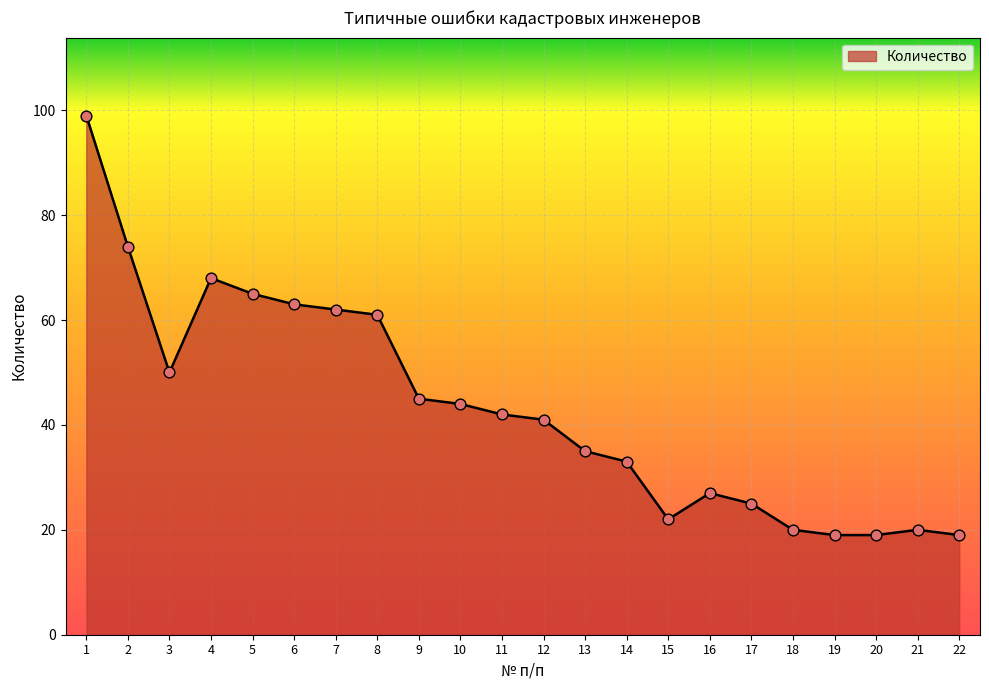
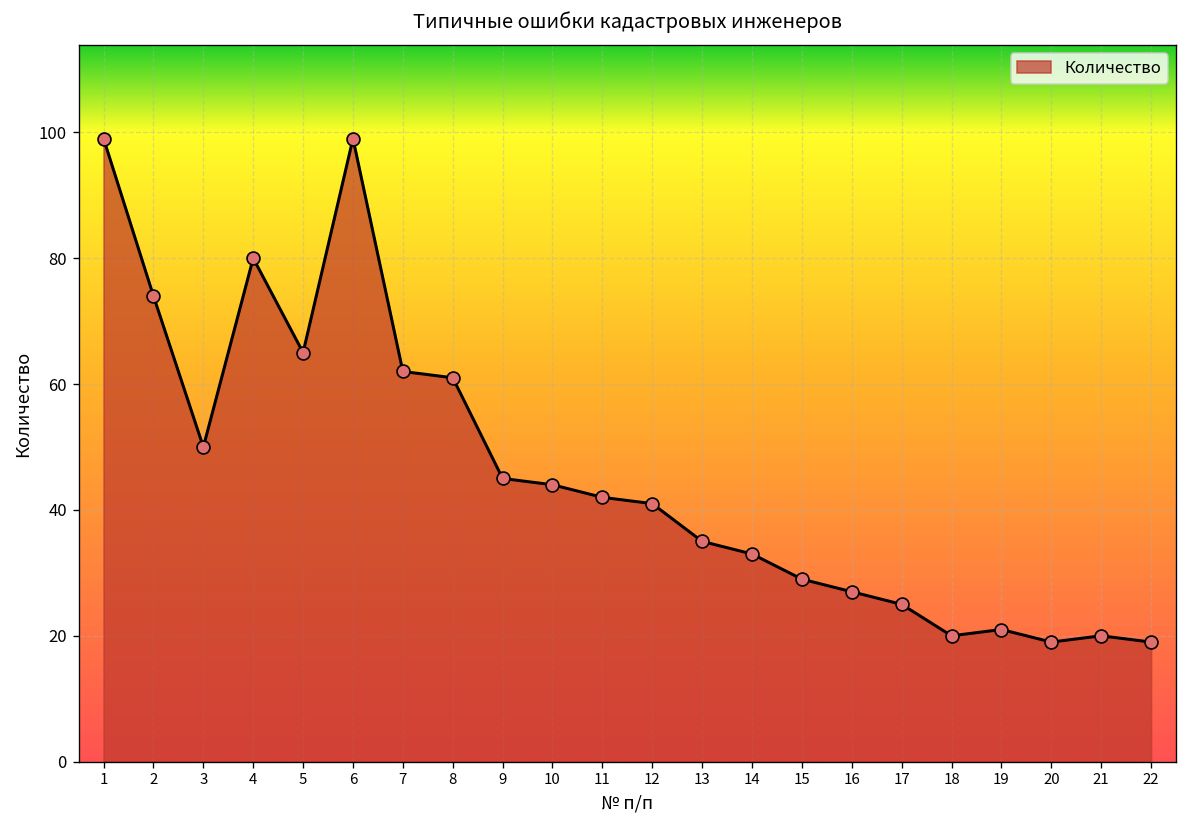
4: 68 -> 80
6: 63 -> 99
15: 22 -> 29
19: 19 -> 21
